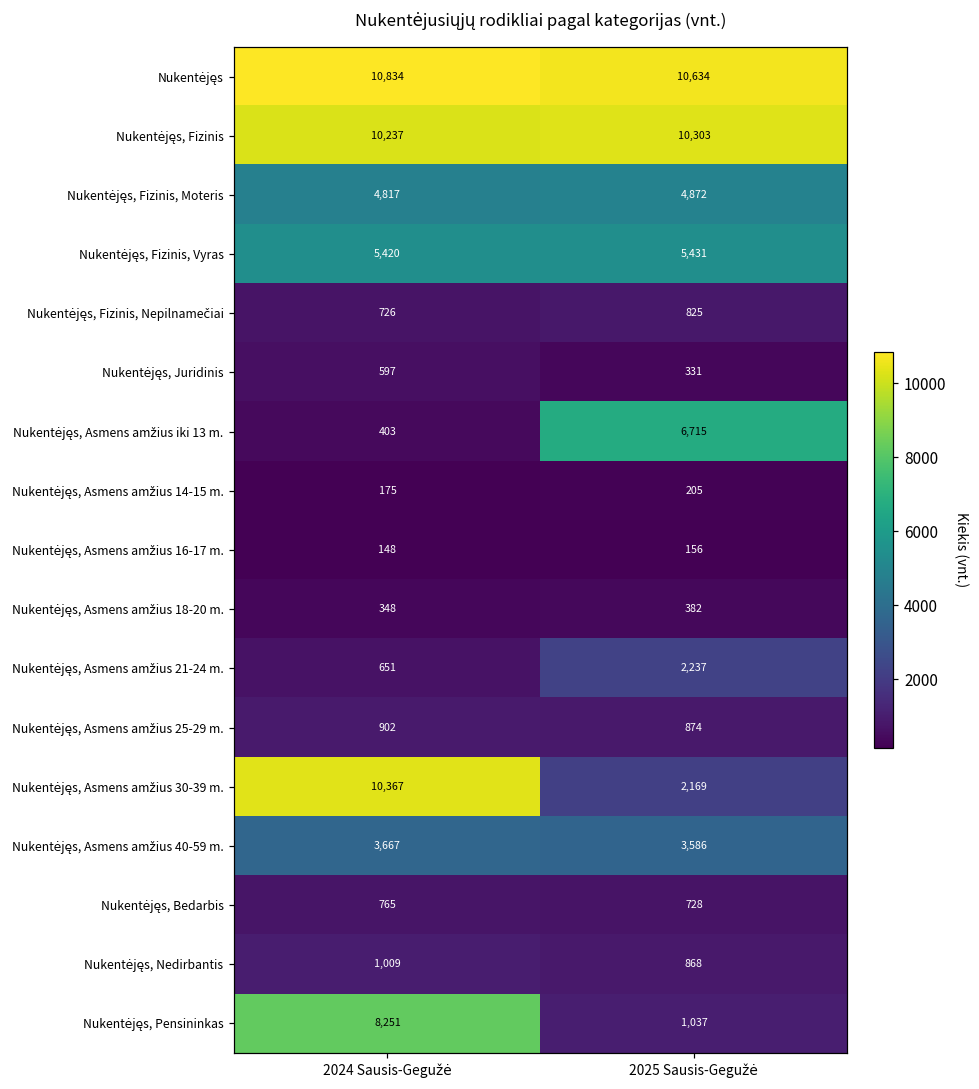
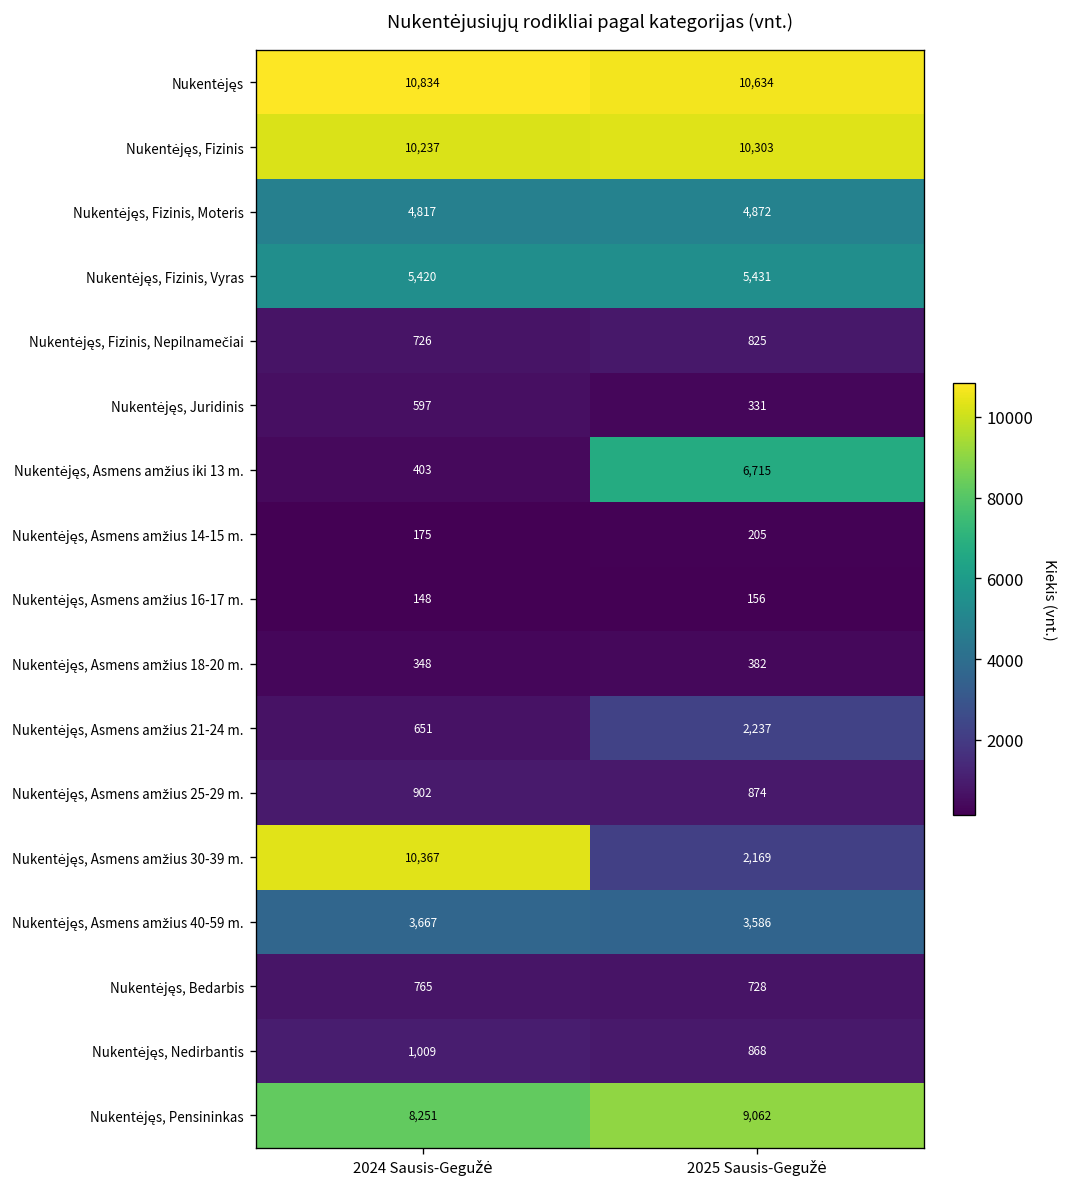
Nukentėjęs, Pensininkas, 2025 Sausis-Gegužė: 1,037 -> 9,062
